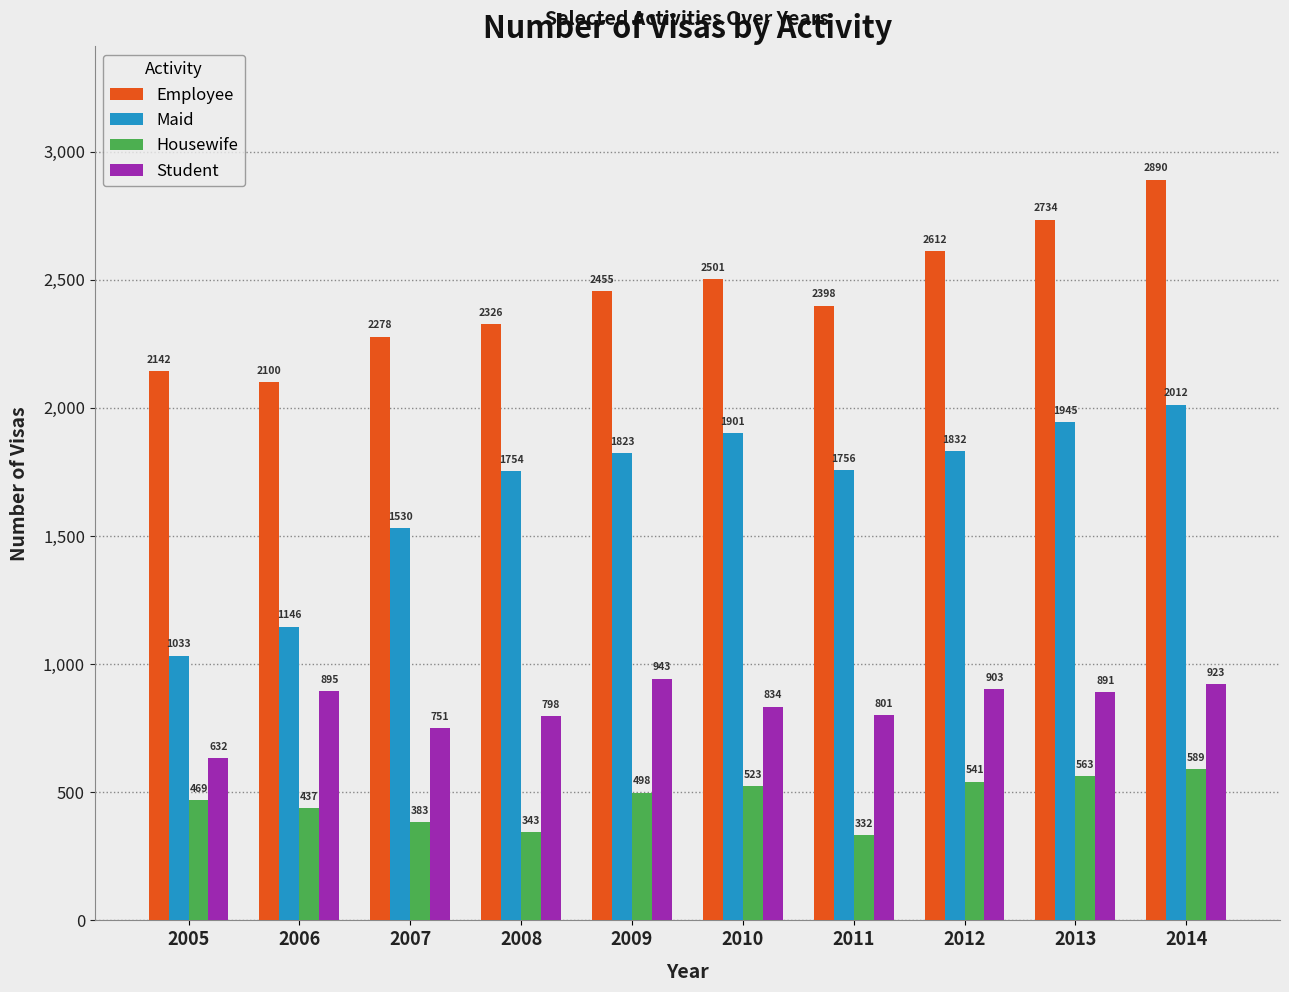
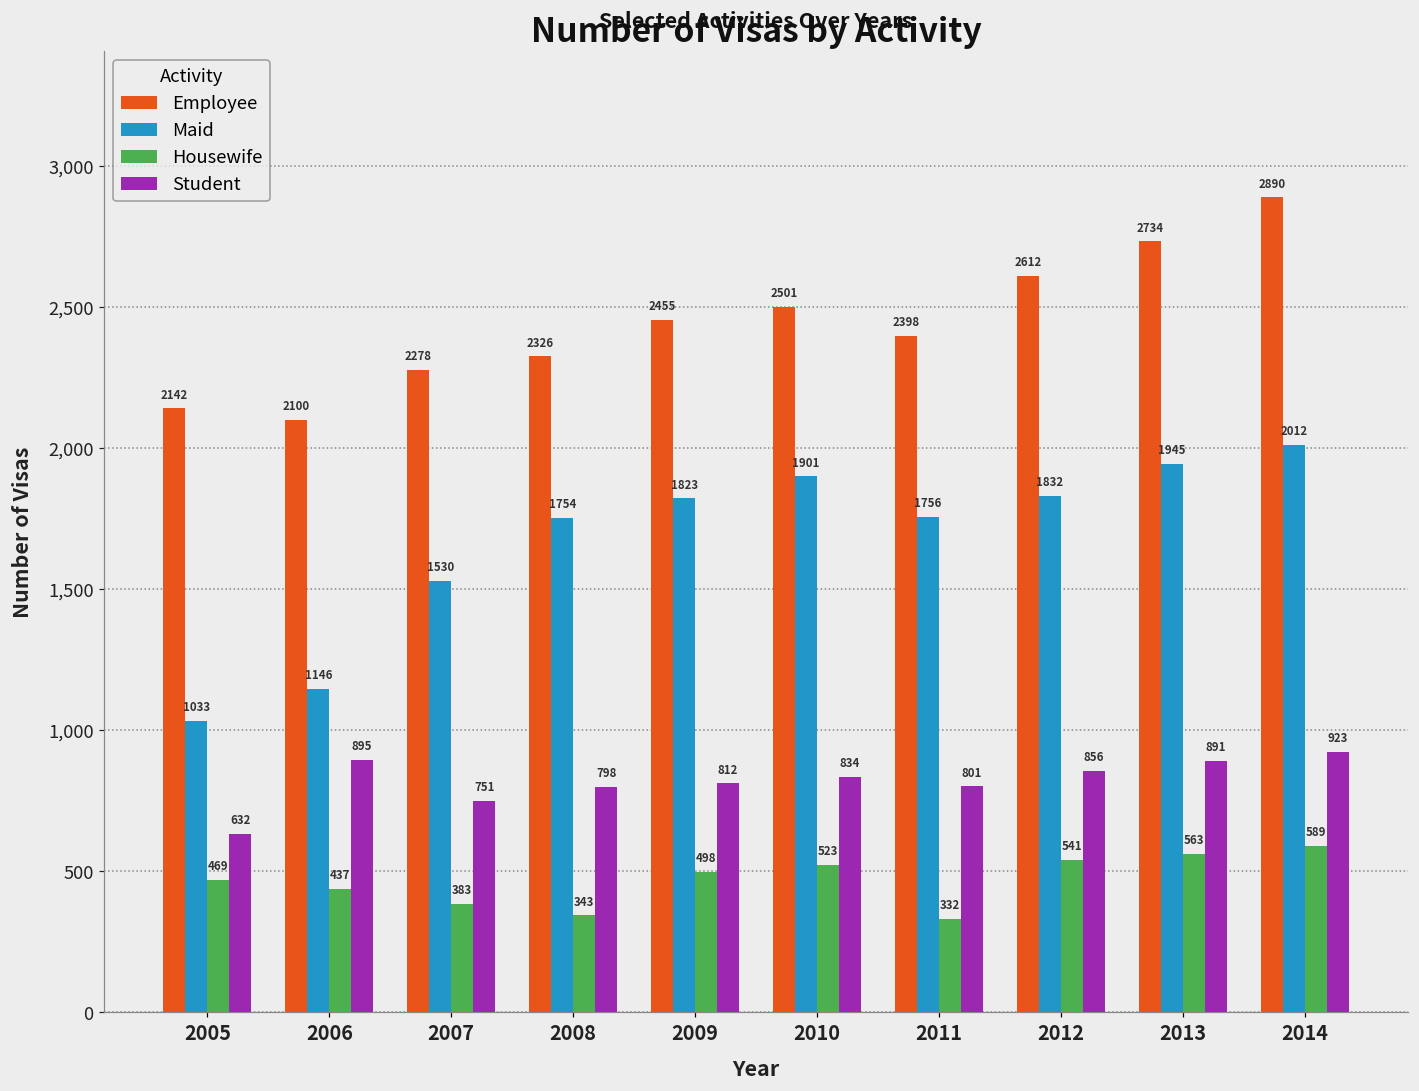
Student, 2009: 943 -> 812
Student, 2012: 903 -> 856
